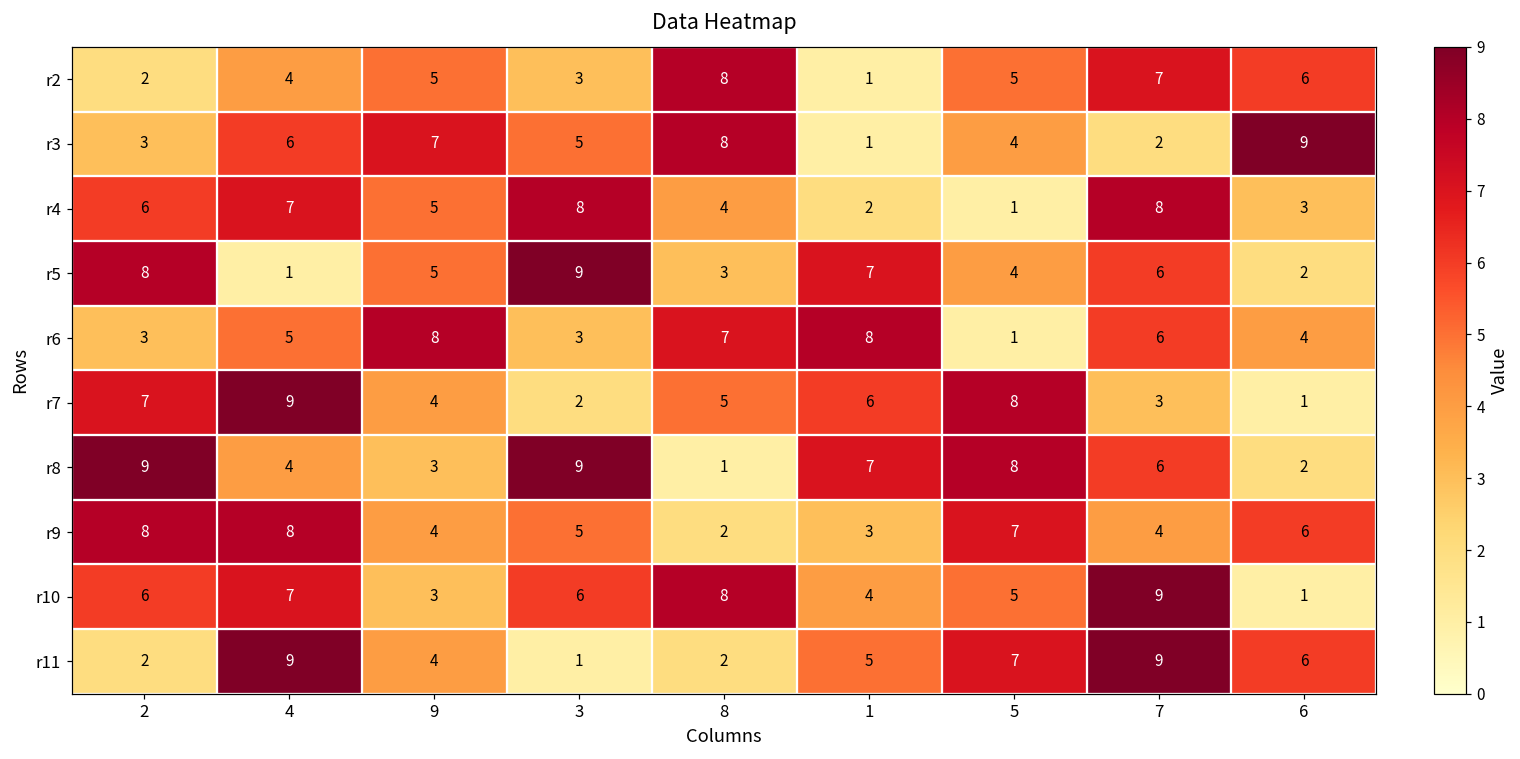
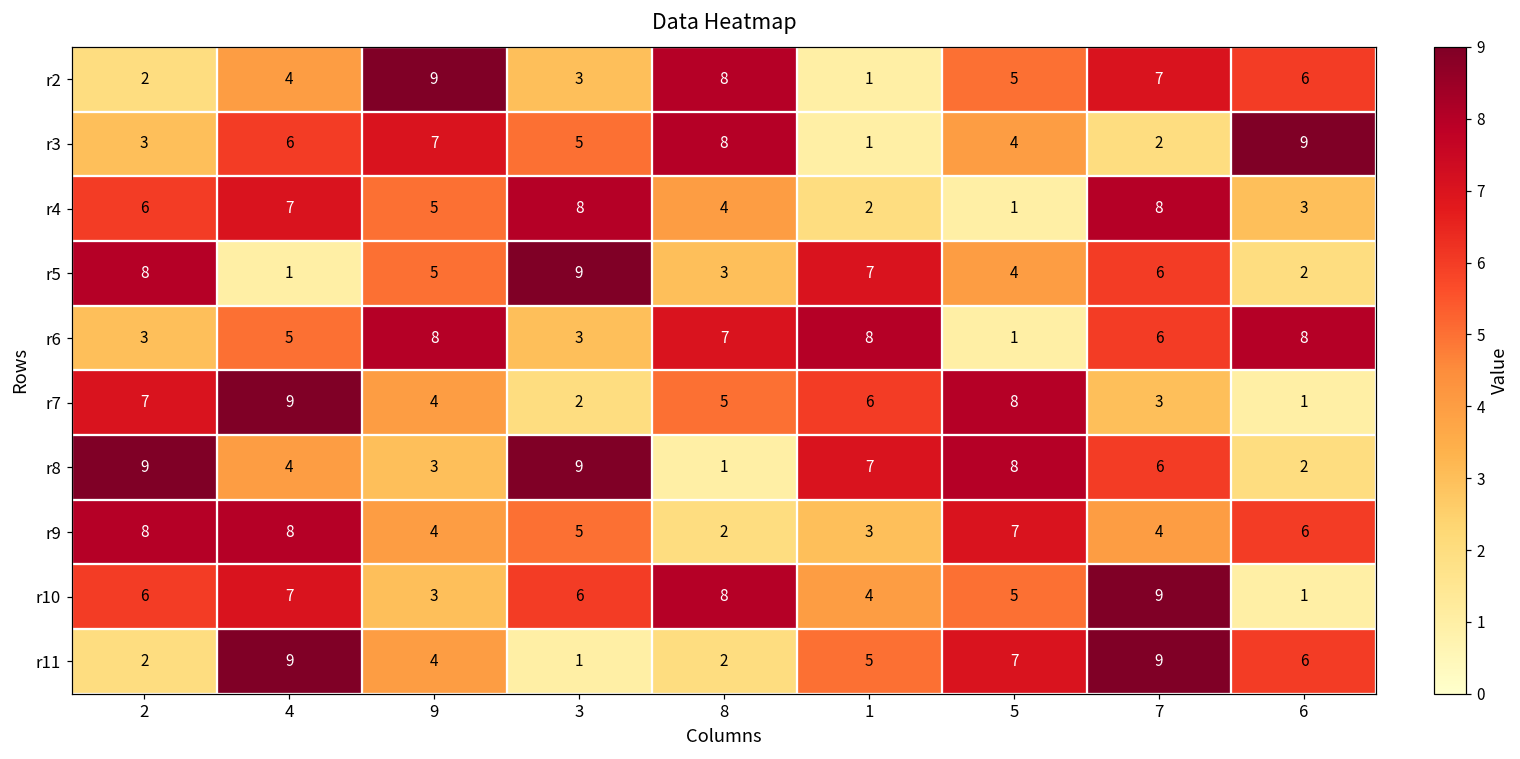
r2, 9: 5 -> 9
r6, 6: 4 -> 8
